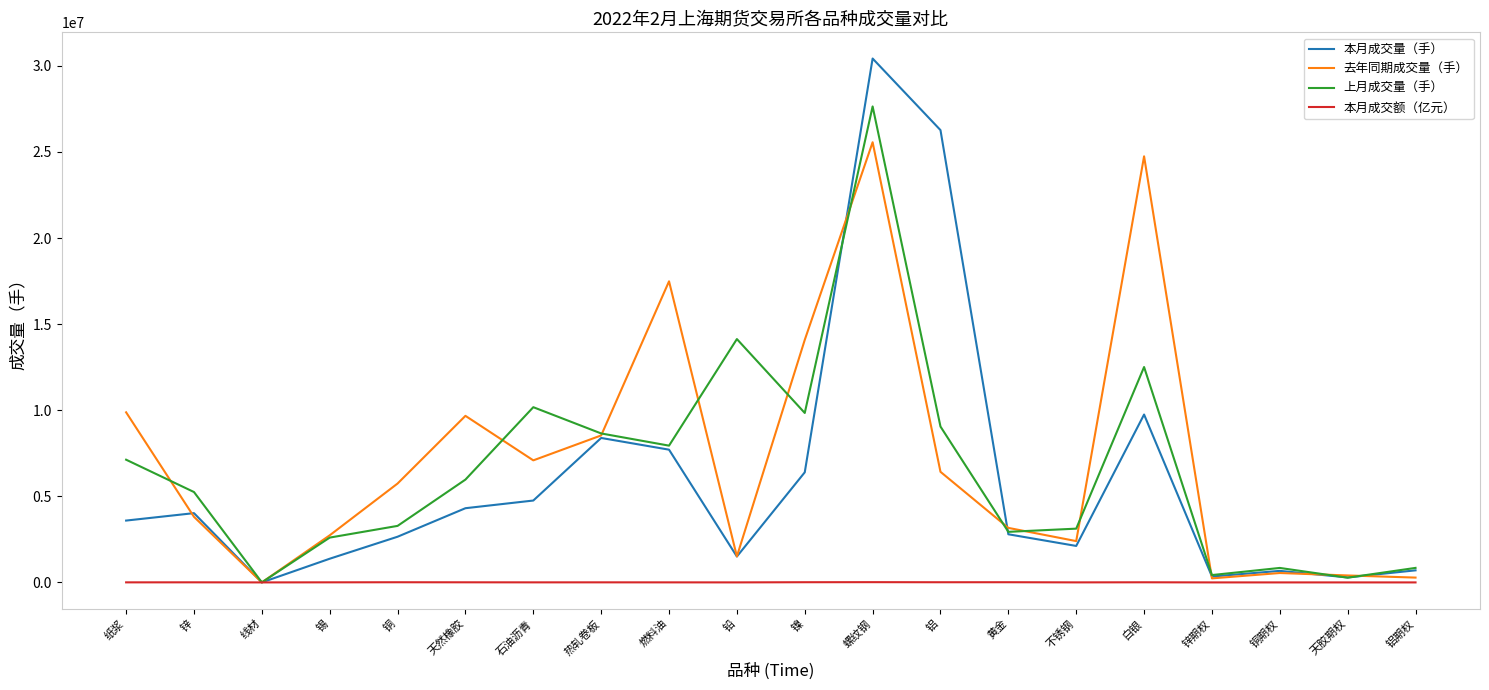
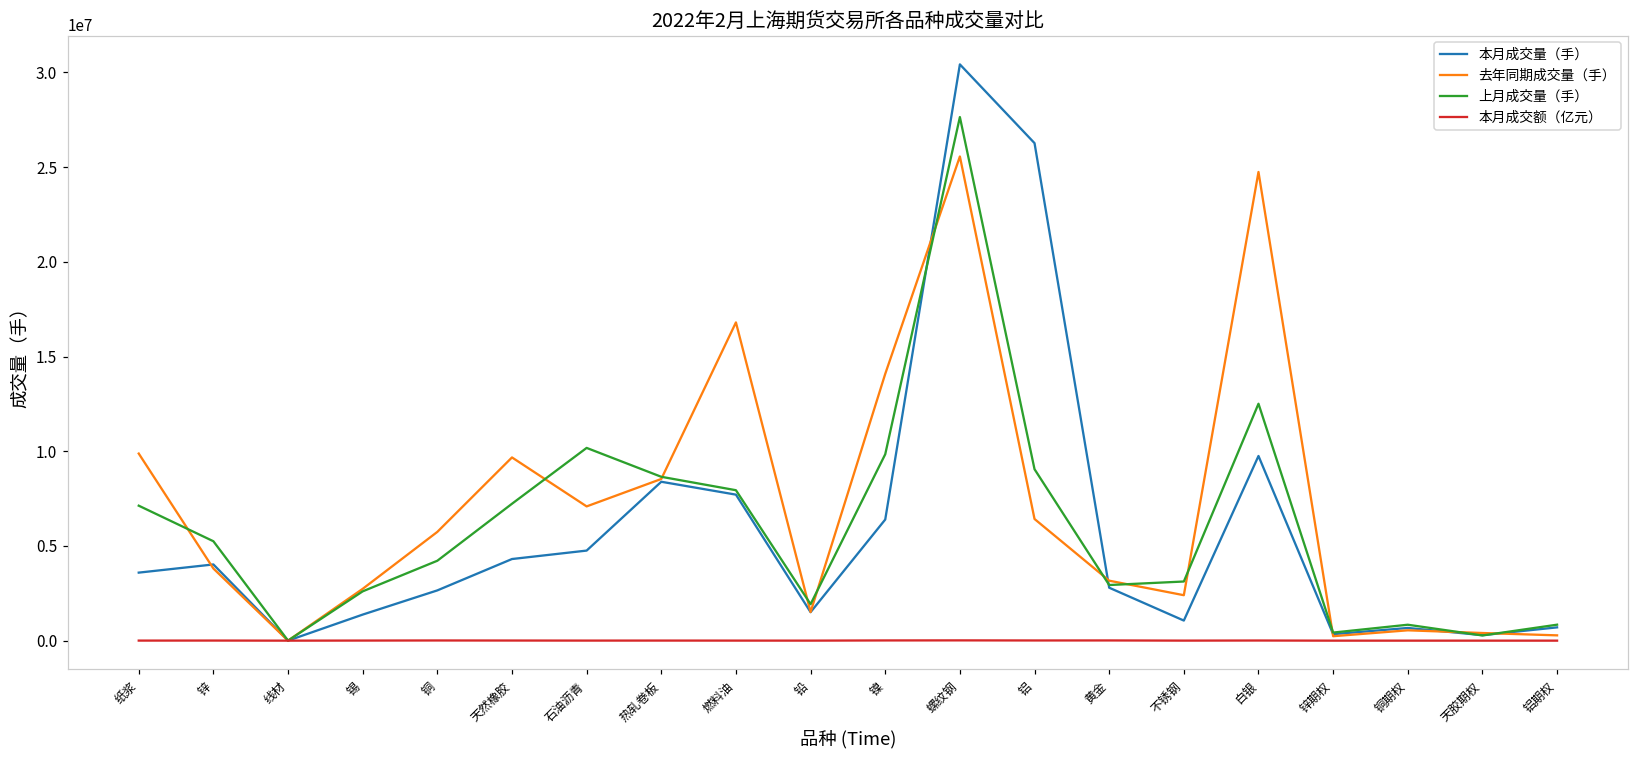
上月成交量（手）, 铜: 3300000 -> 4200000
上月成交量（手）, 天然橡胶: 6000000 -> 7200000
去年同期成交量（手）, 燃料油: 17500000 -> 16800000
上月成交量（手）, 铅: 14100000 -> 1900000
本月成交量（手）, 不锈钢: 2100000 -> 1100000
